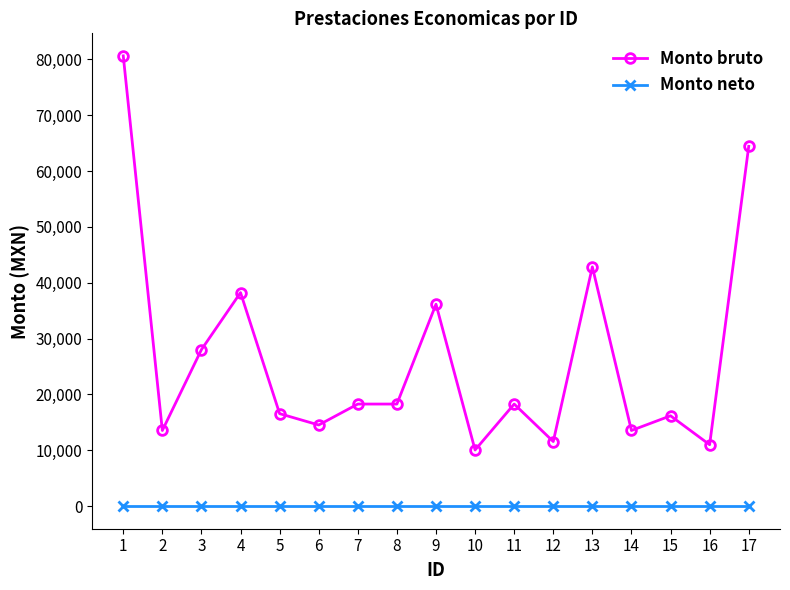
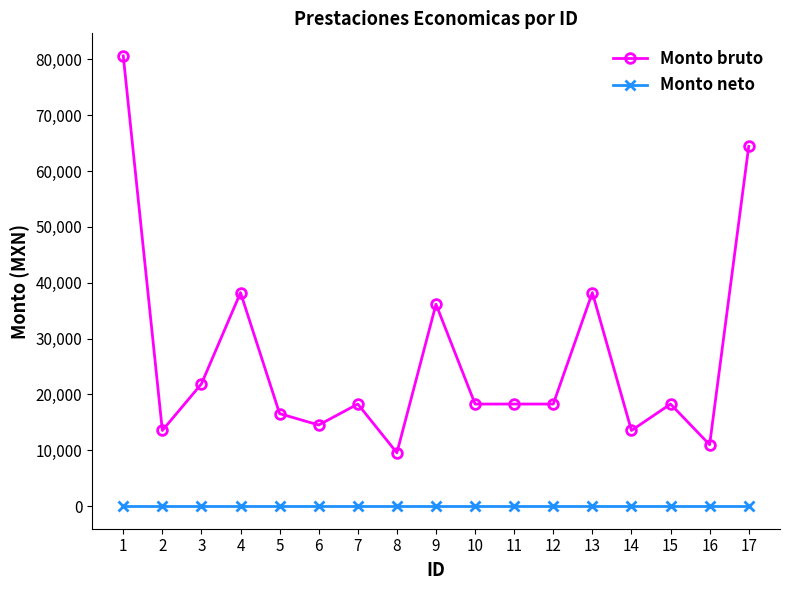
Monto bruto, 3: 28,000 -> 22,000
Monto bruto, 8: 18,000 -> 10,000
Monto bruto, 10: 10,000 -> 18,000
Monto bruto, 12: 12,000 -> 18,000
Monto bruto, 13: 43,000 -> 38,000
Monto bruto, 15: 16,000 -> 18,000
